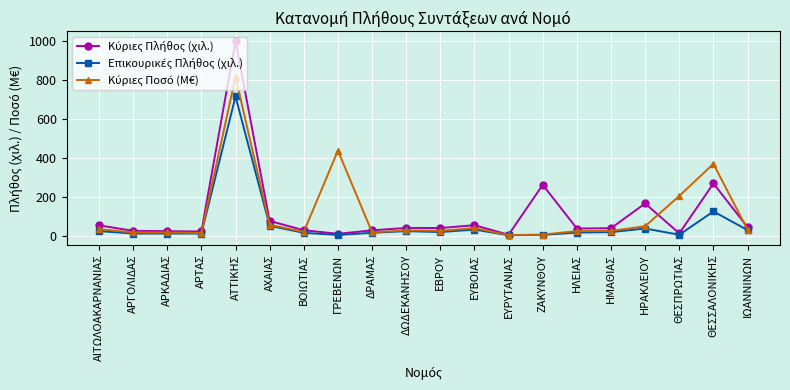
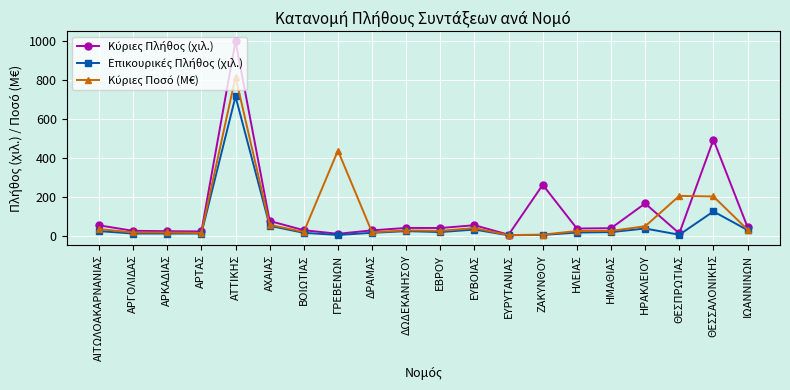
Κύριες Πλήθος (χιλ.), ΘΕΣΣΑΛΟΝΙΚΗΣ: 270 -> 490
Κύριες Ποσό (M€), ΘΕΣΣΑΛΟΝΙΚΗΣ: 370 -> 200
